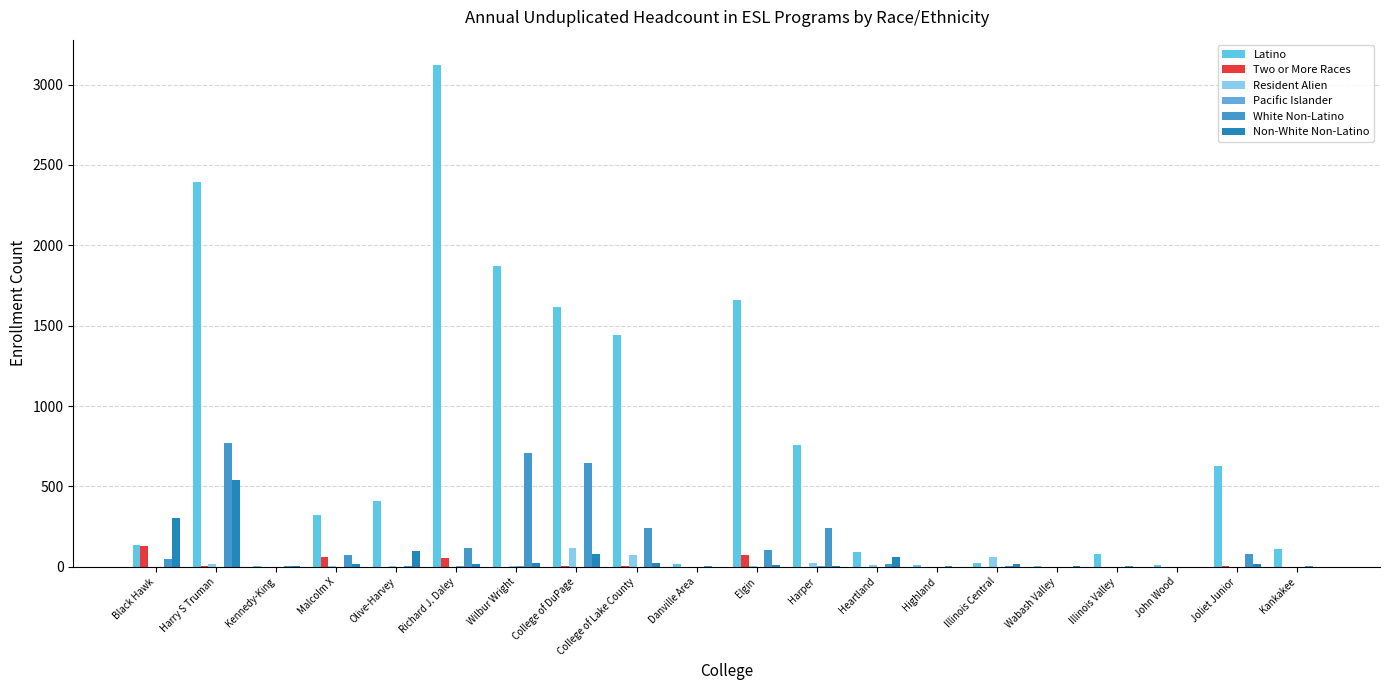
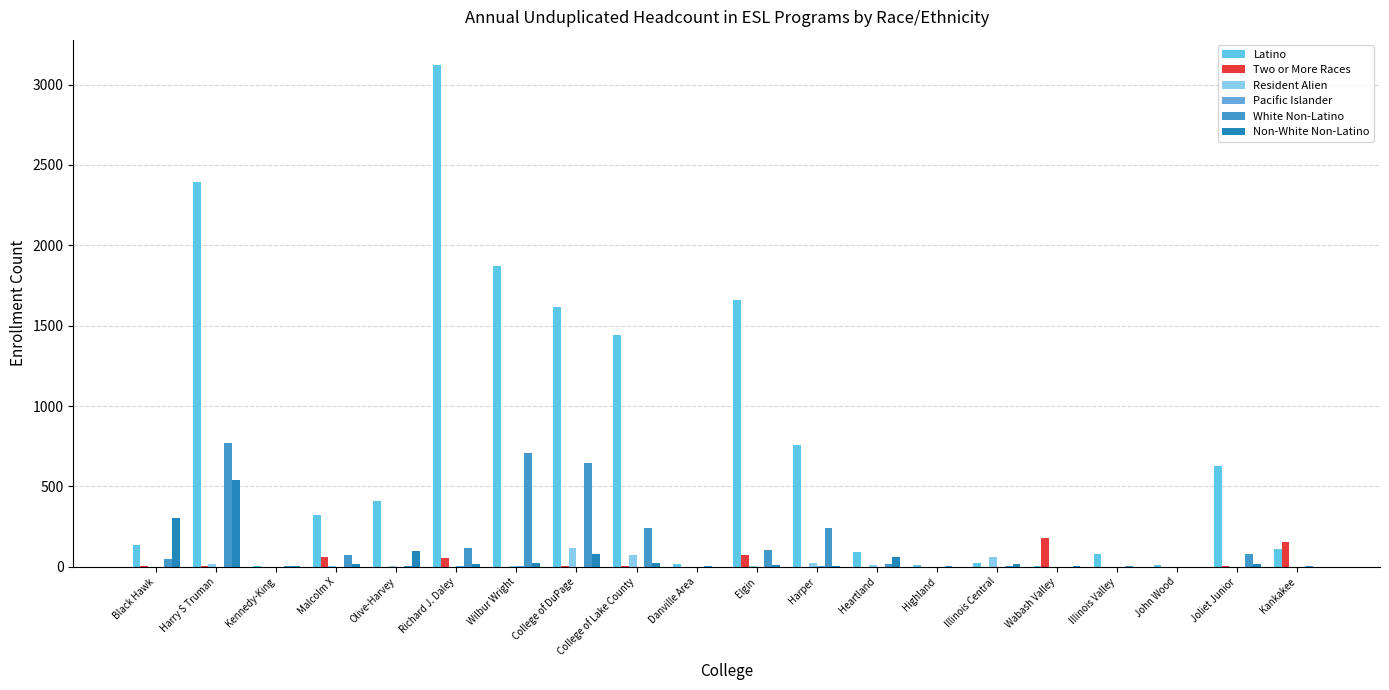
Two or More Races, Black Hawk: 130 -> 10
Two or More Races, Wabash Valley: 0 -> 180
Two or More Races, Kankakee: 0 -> 160
